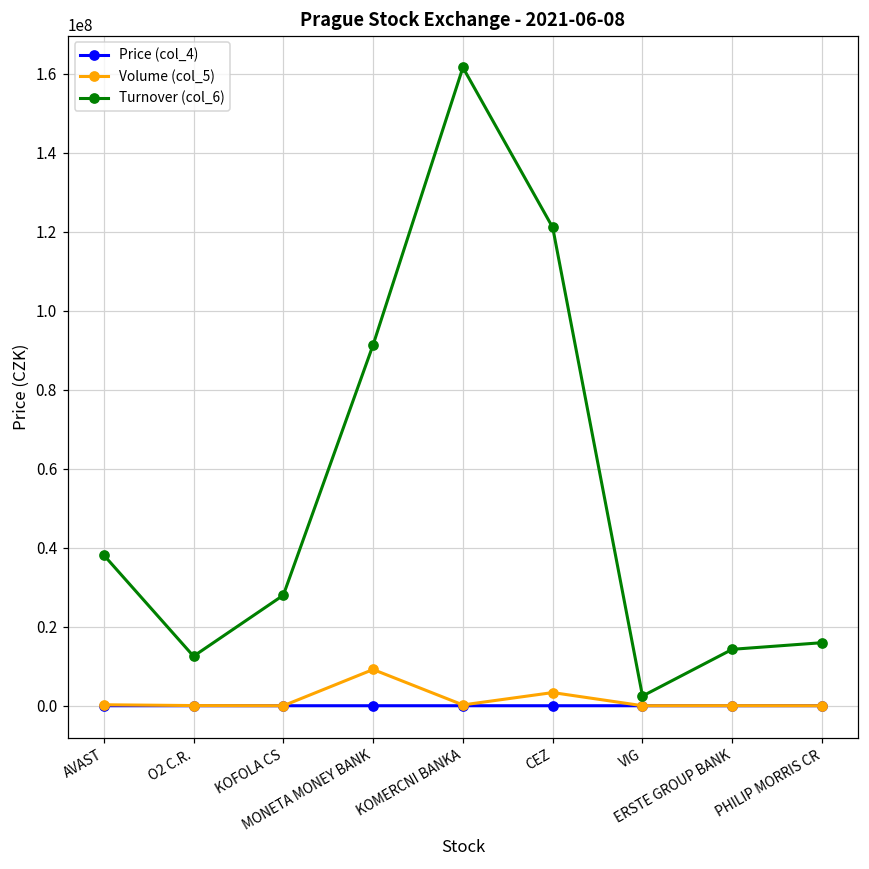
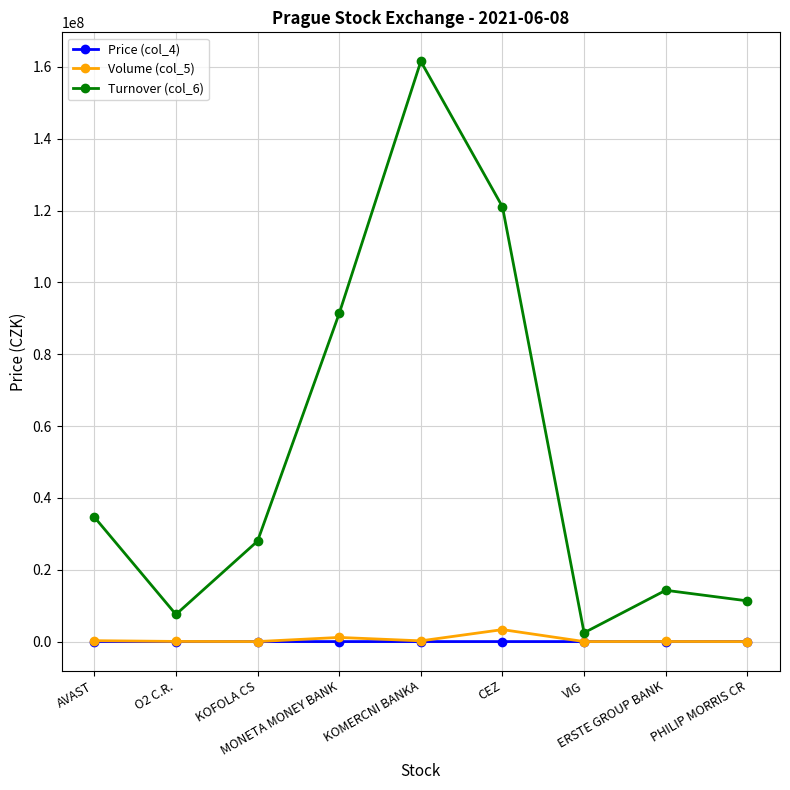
Turnover (col_6), AVAST: 38000000 -> 35000000
Turnover (col_6), O2 C.R.: 13000000 -> 8000000
Volume (col_5), MONETA MONEY BANK: 9000000 -> 1000000
Turnover (col_6), PHILIP MORRIS CR: 16000000 -> 11000000
